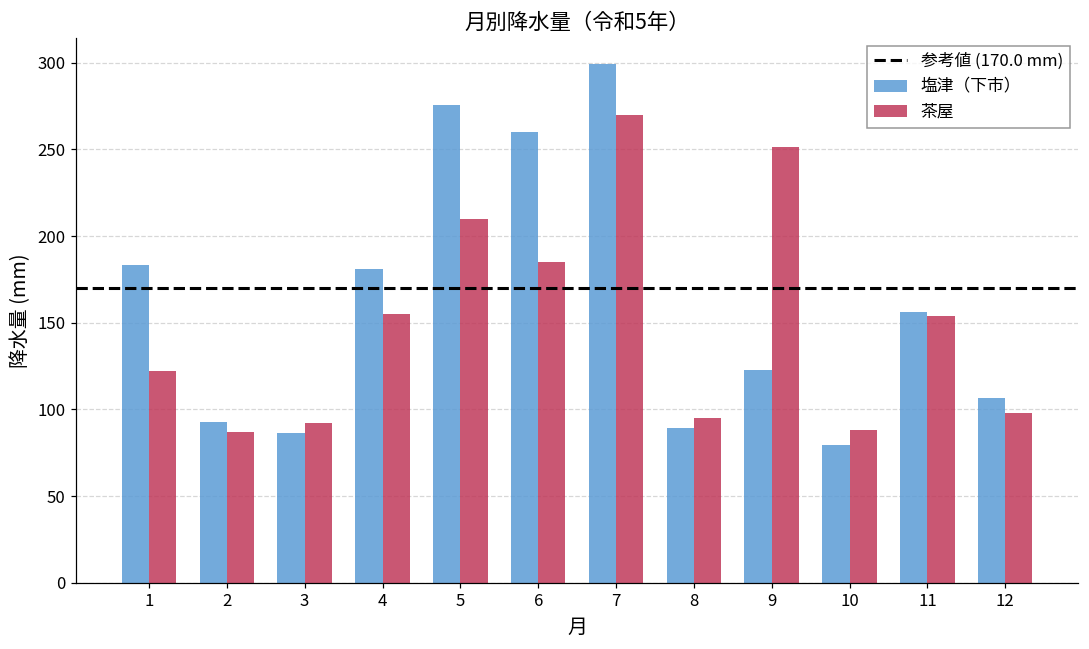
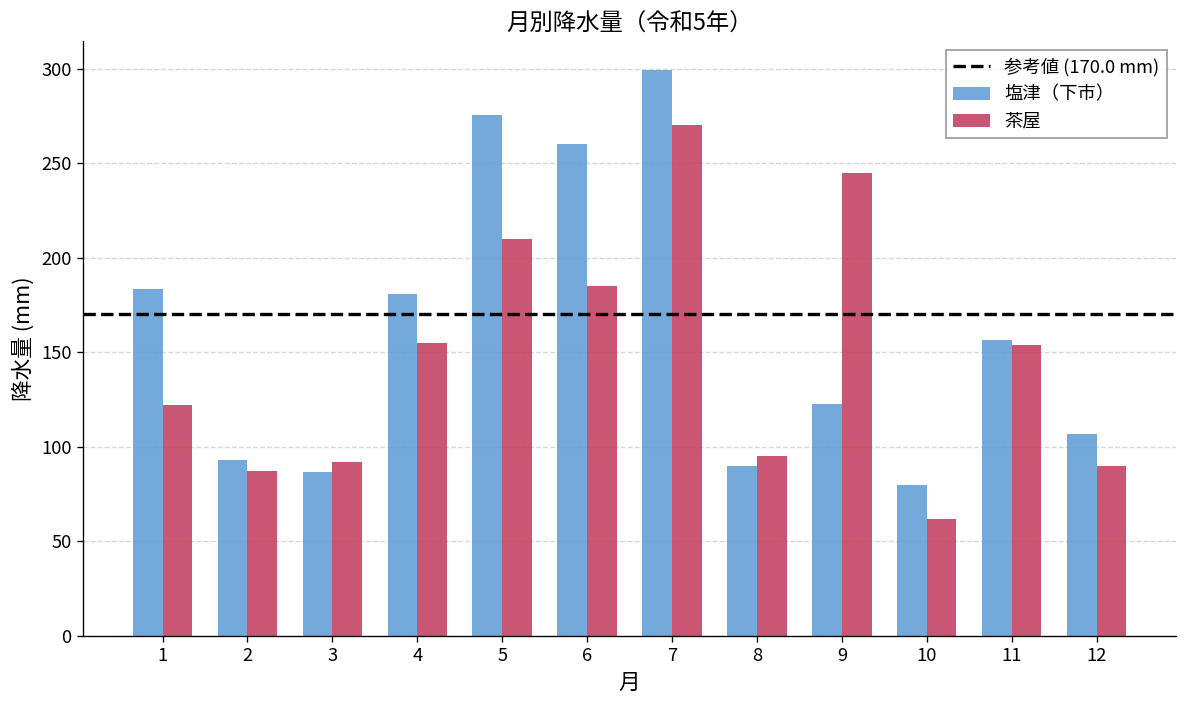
茶屋, 9: 252 -> 245
茶屋, 10: 88 -> 62
茶屋, 12: 98 -> 90
